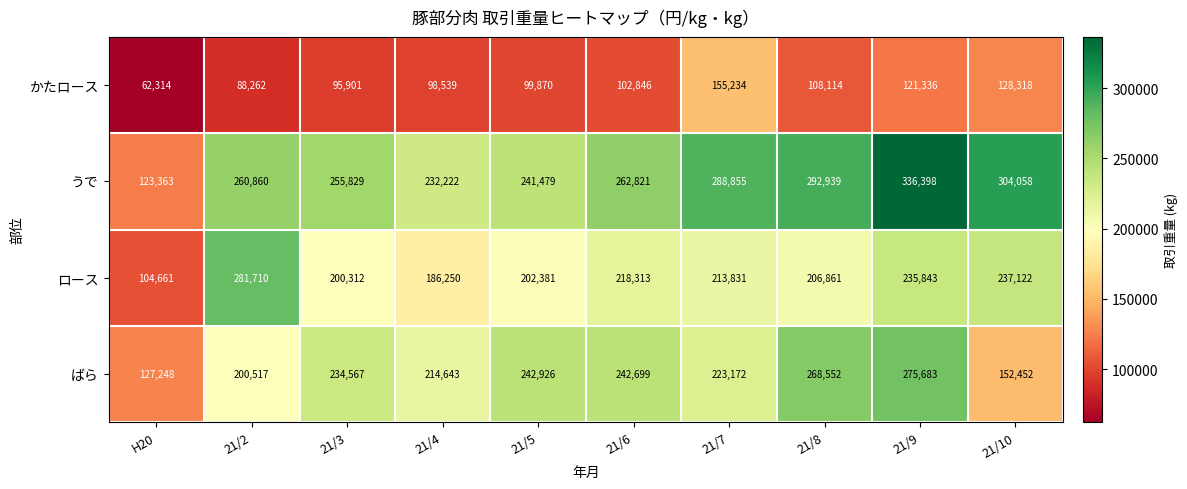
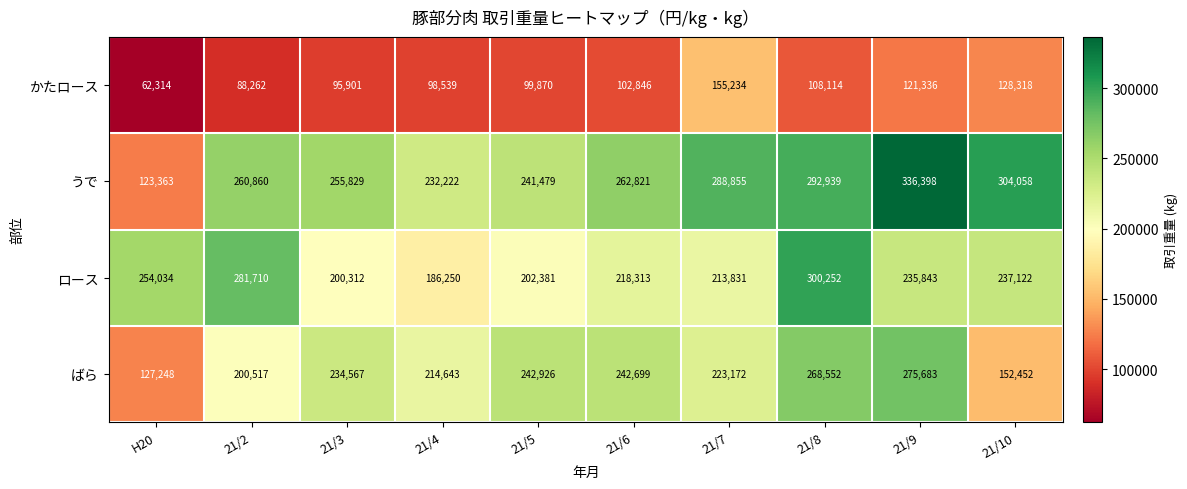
ロース, H20: 104,661 -> 254,034
ロース, 21/8: 206,861 -> 300,252
